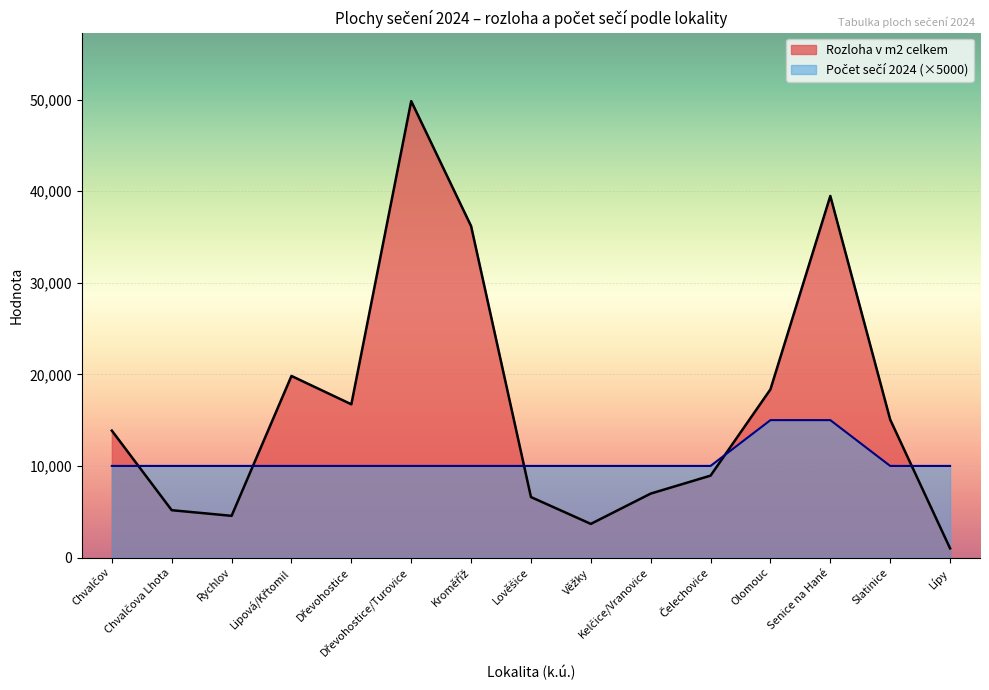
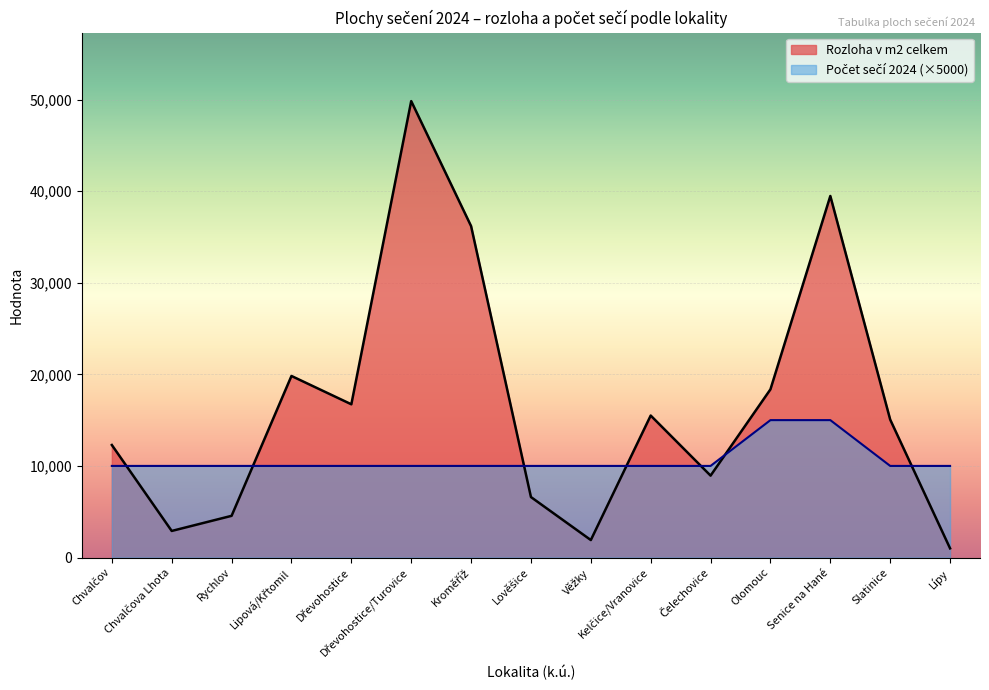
Rozloha v m2 celkem, Chvalčov: 14,000 -> 12,000
Rozloha v m2 celkem, Chvalčova Lhota: 5,000 -> 3,000
Rozloha v m2 celkem, Věžky: 4,000 -> 2,000
Rozloha v m2 celkem, Kelčice/Vranovice: 7,000 -> 16,000
